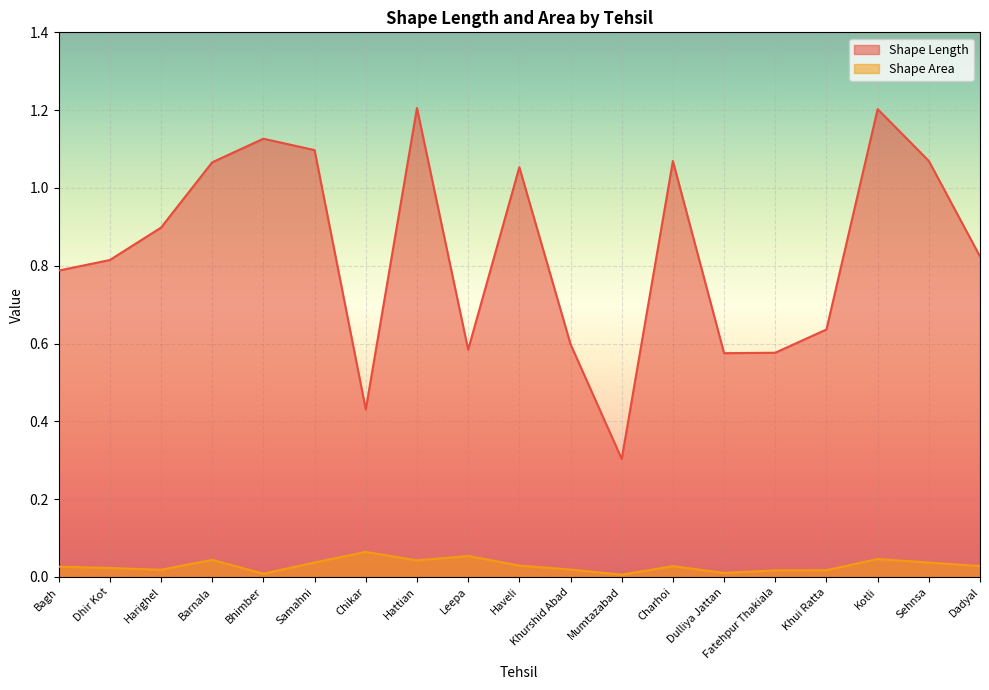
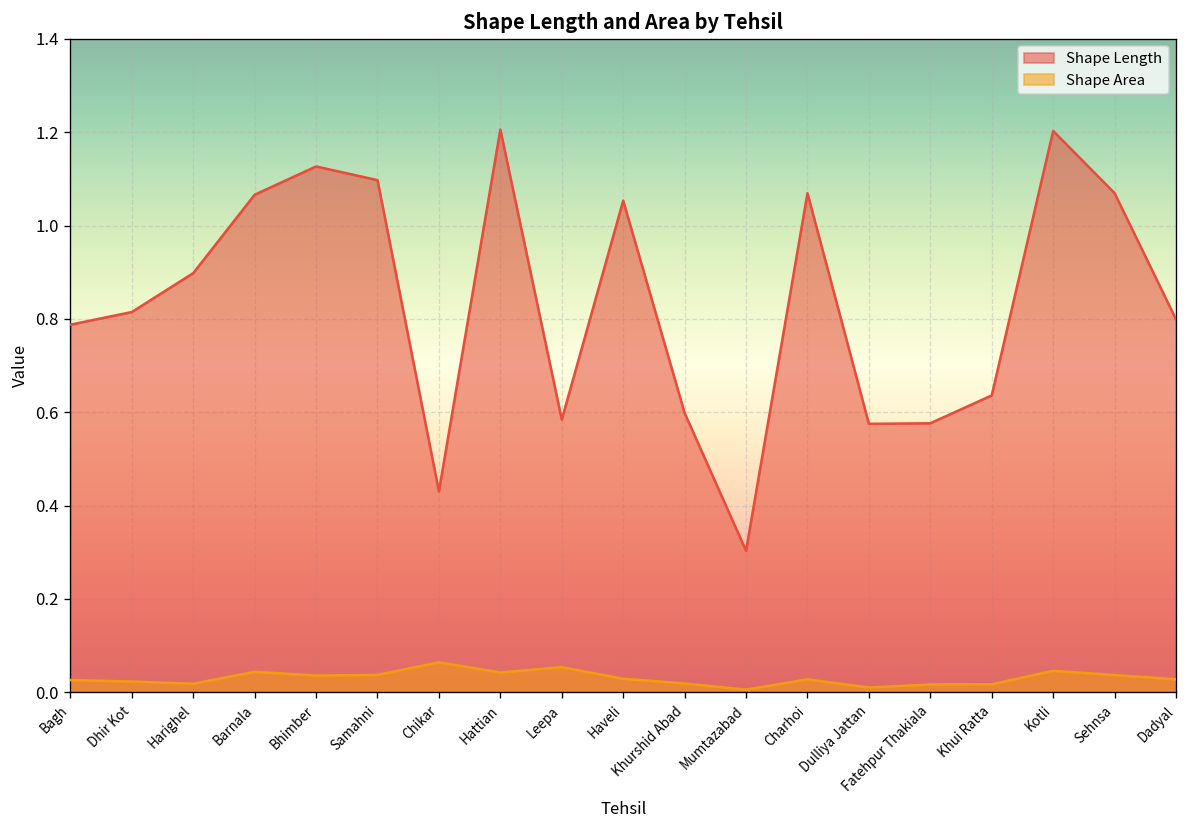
Shape Area, Bhimber: 0.01 -> 0.04
Shape Length, Dadyal: 0.82 -> 0.80
